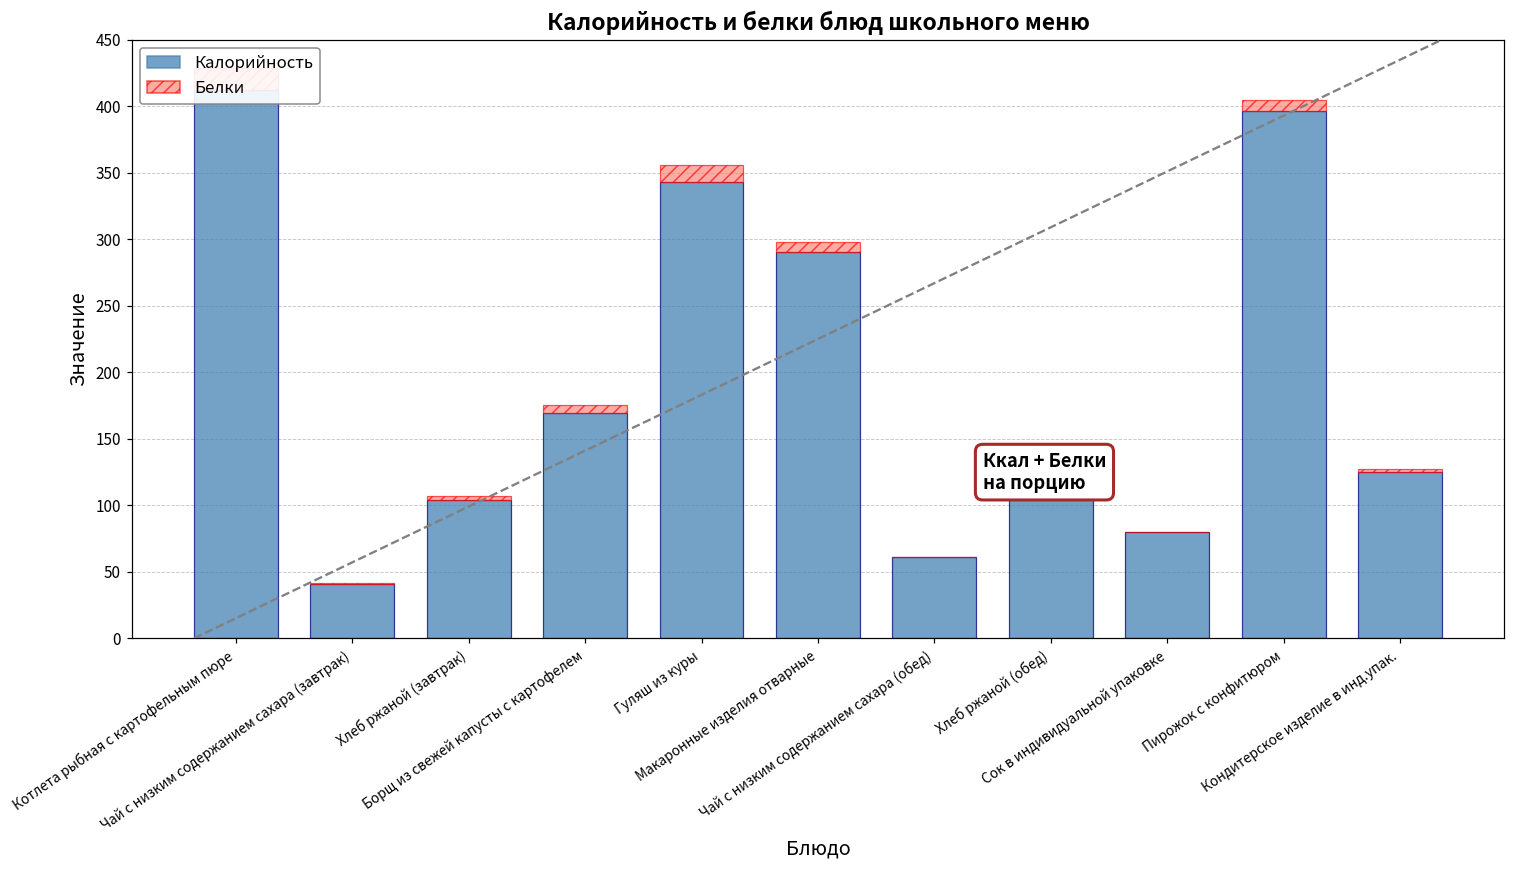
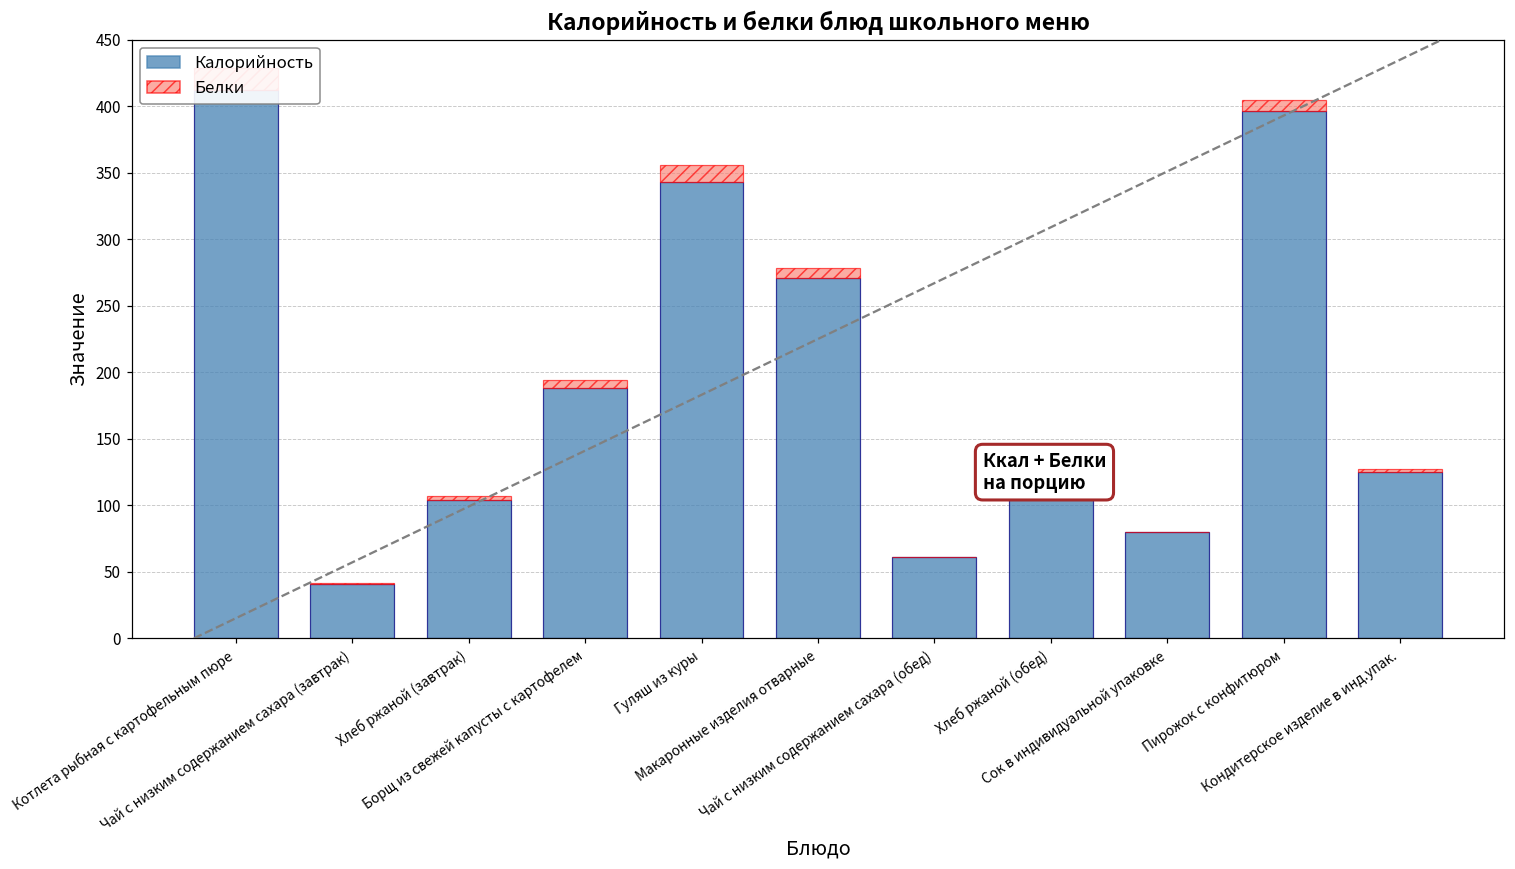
Калорийность, Борщ из свежей капусты с картофелем: 169 -> 188
Калорийность, Макаронные изделия отварные: 290 -> 271
